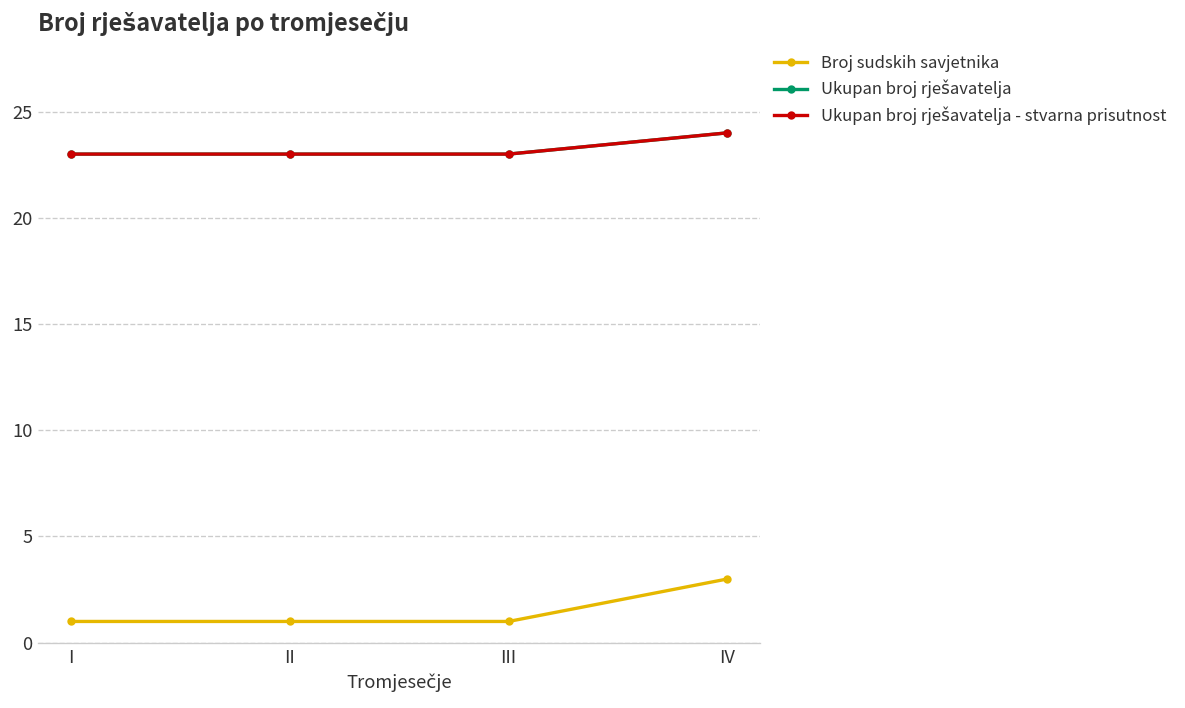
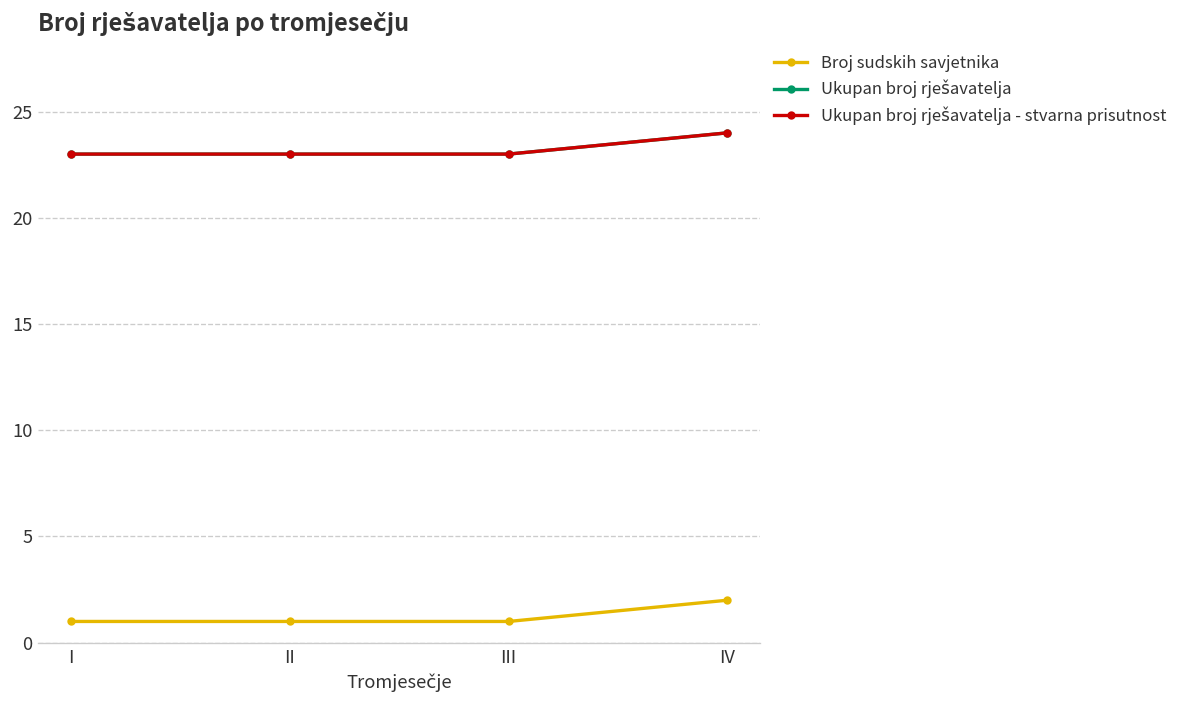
Broj sudskih savjetnika, IV: 3 -> 2
